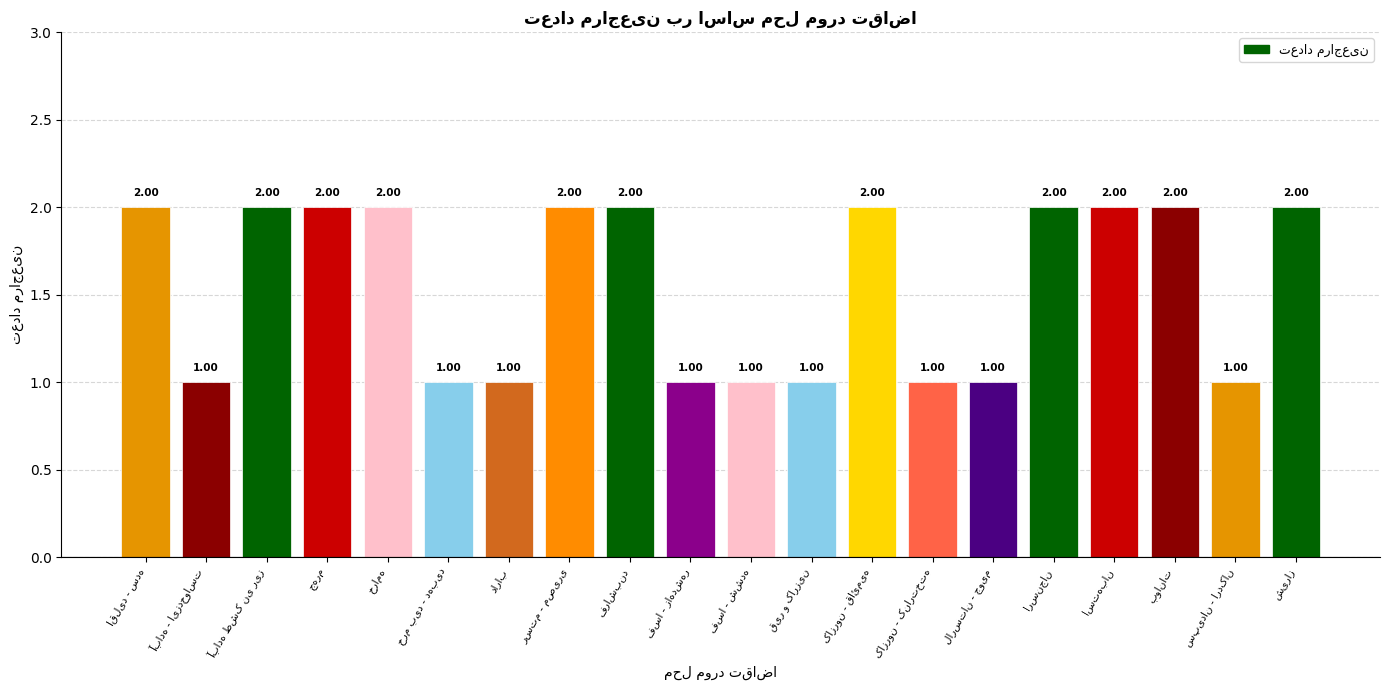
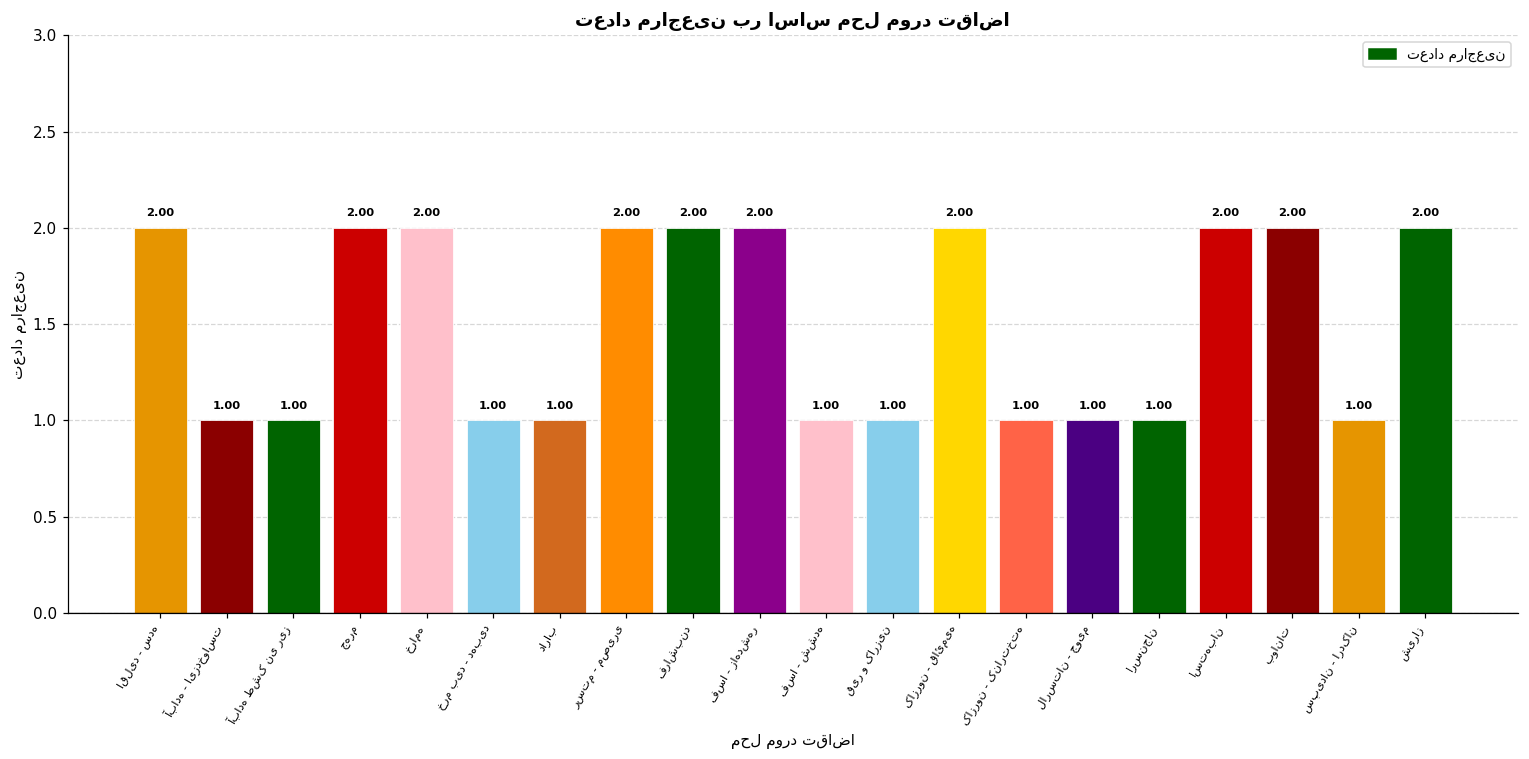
آباده طشک نی ریز: 2.00 -> 1.00
فسا - زاهدشهر: 1.00 -> 2.00
ارسنجان: 2.00 -> 1.00
